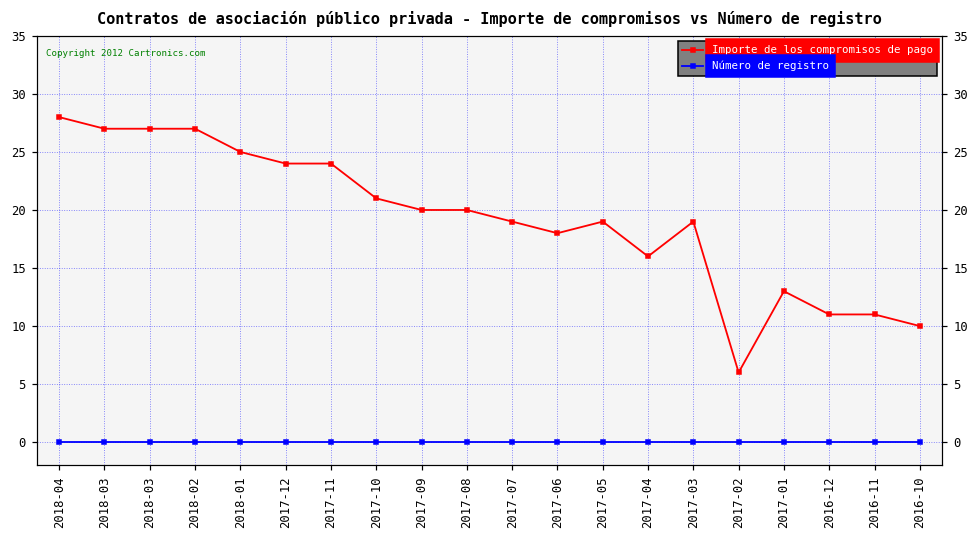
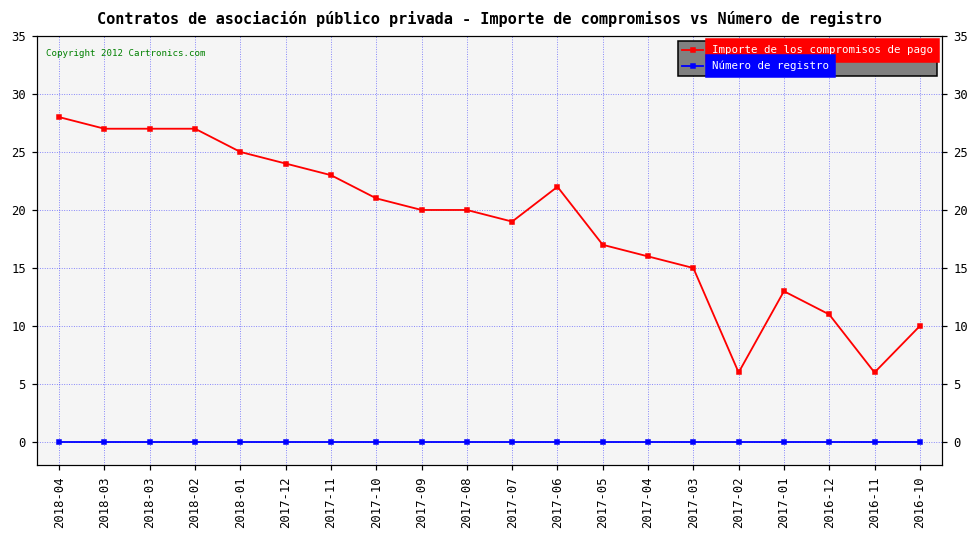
Importe de los compromisos de pago, 2017-11: 24 -> 23
Importe de los compromisos de pago, 2017-06: 18 -> 22
Importe de los compromisos de pago, 2017-05: 19 -> 17
Importe de los compromisos de pago, 2017-03: 19 -> 15
Importe de los compromisos de pago, 2016-11: 11 -> 6
